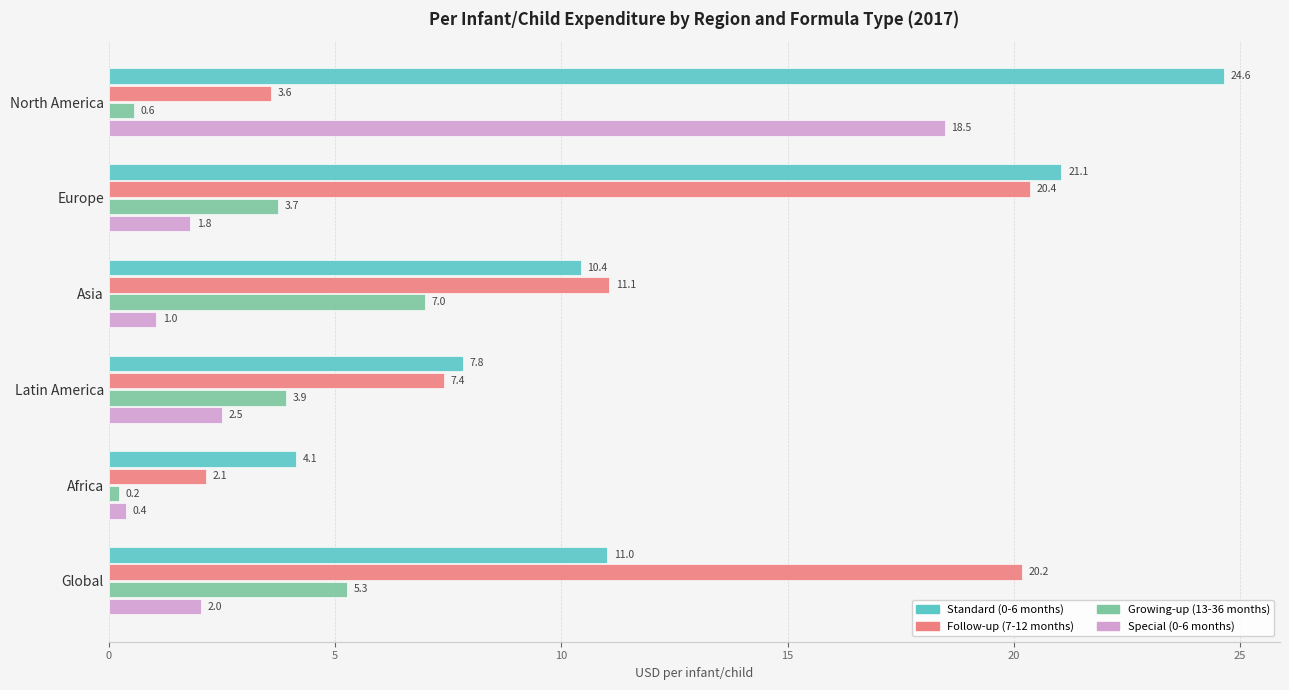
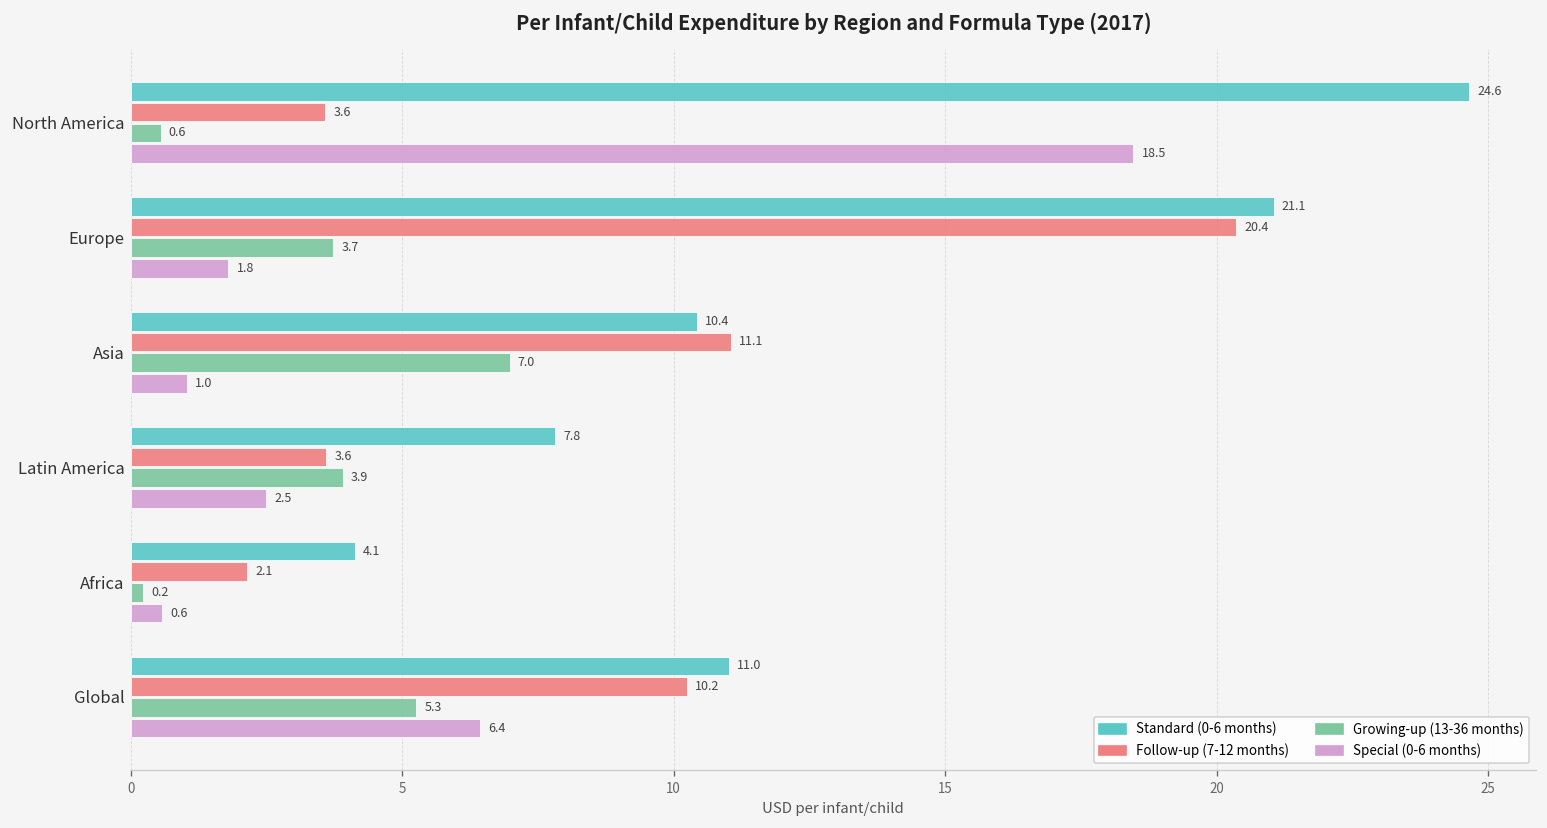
Follow-up (7-12 months), Latin America: 7.4 -> 3.6
Special (0-6 months), Africa: 0.4 -> 0.6
Follow-up (7-12 months), Global: 20.2 -> 10.2
Special (0-6 months), Global: 2.0 -> 6.4
